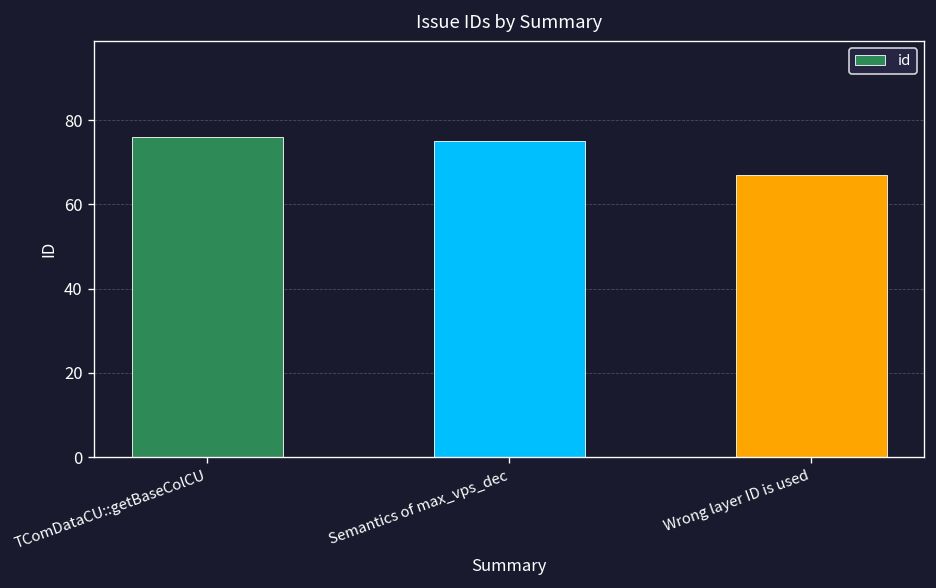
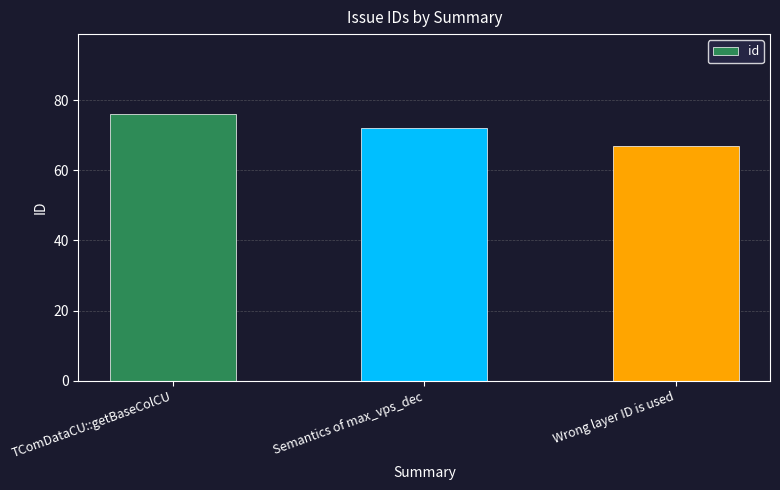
Semantics of max_vps_dec: 75 -> 72
